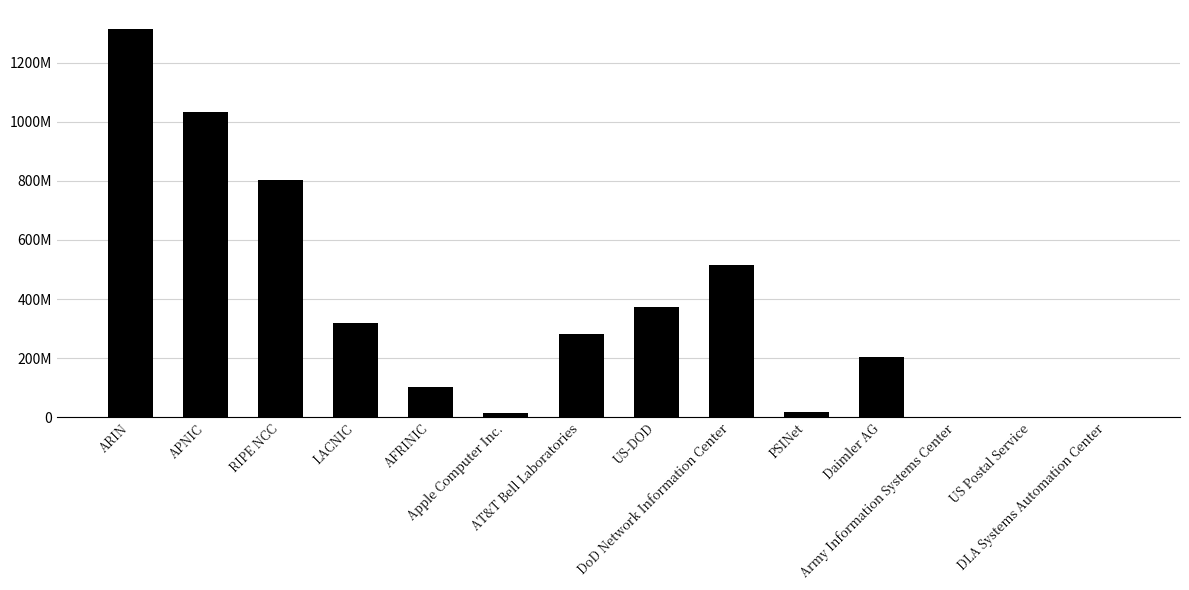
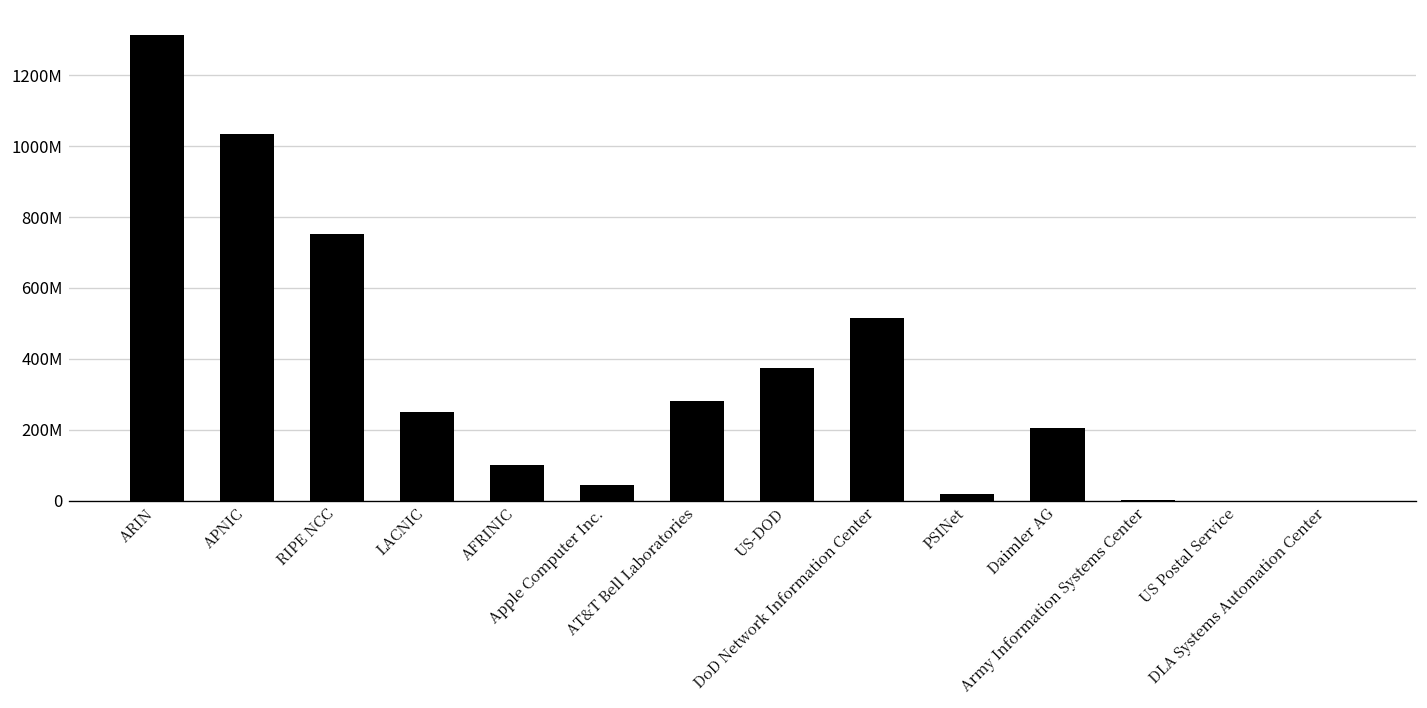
RIPE NCC: 800000000 -> 750000000
LACNIC: 320000000 -> 250000000
Apple Computer Inc.: 20000000 -> 40000000
